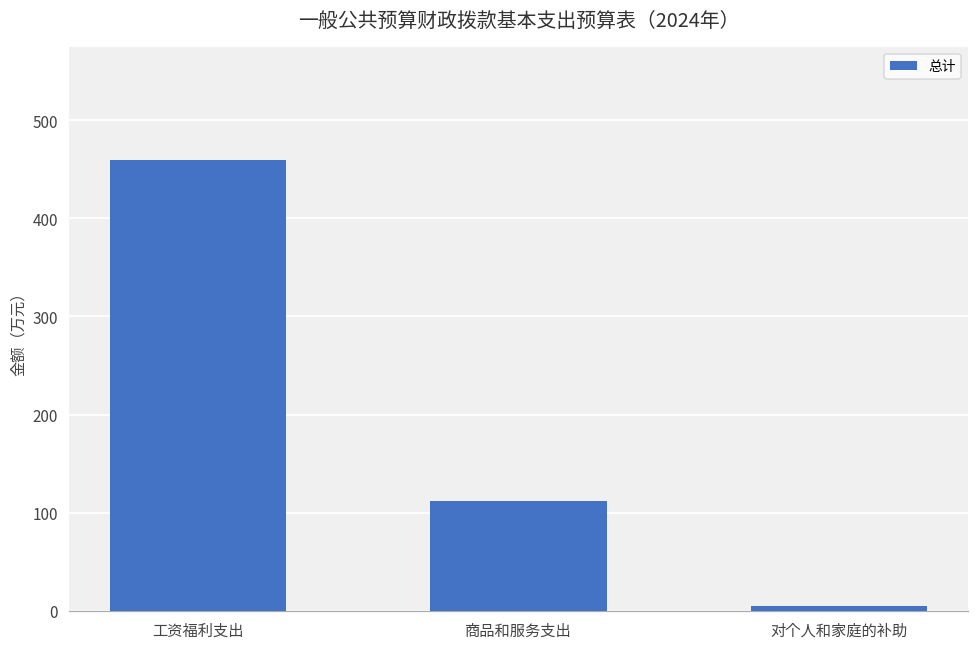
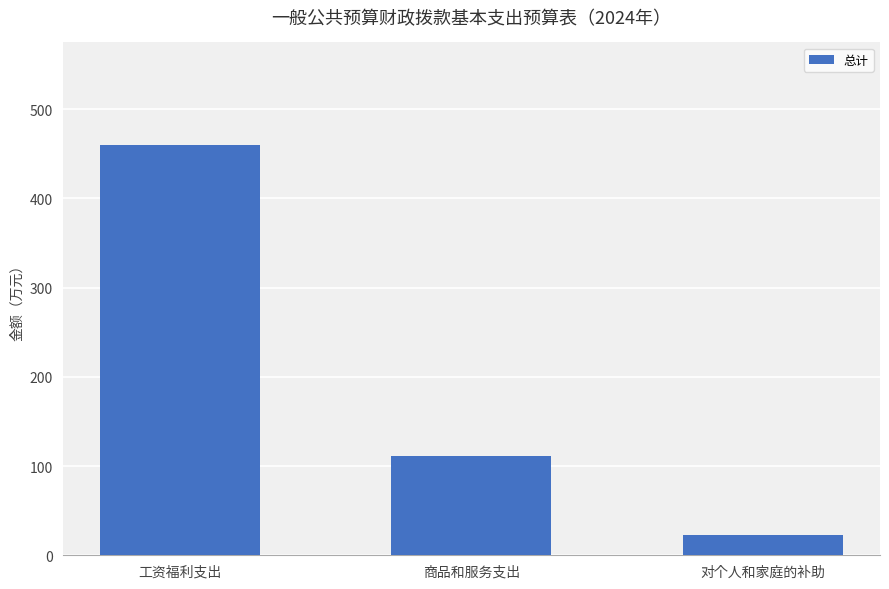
对个人和家庭的补助: 0 -> 20
